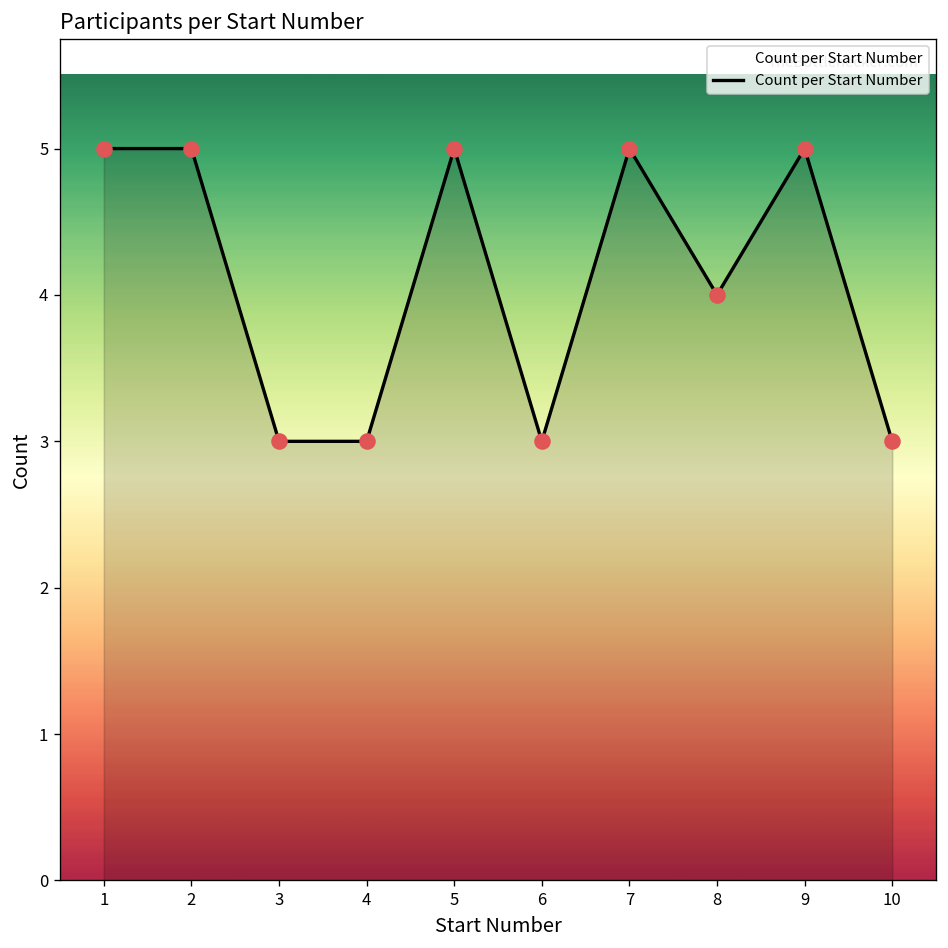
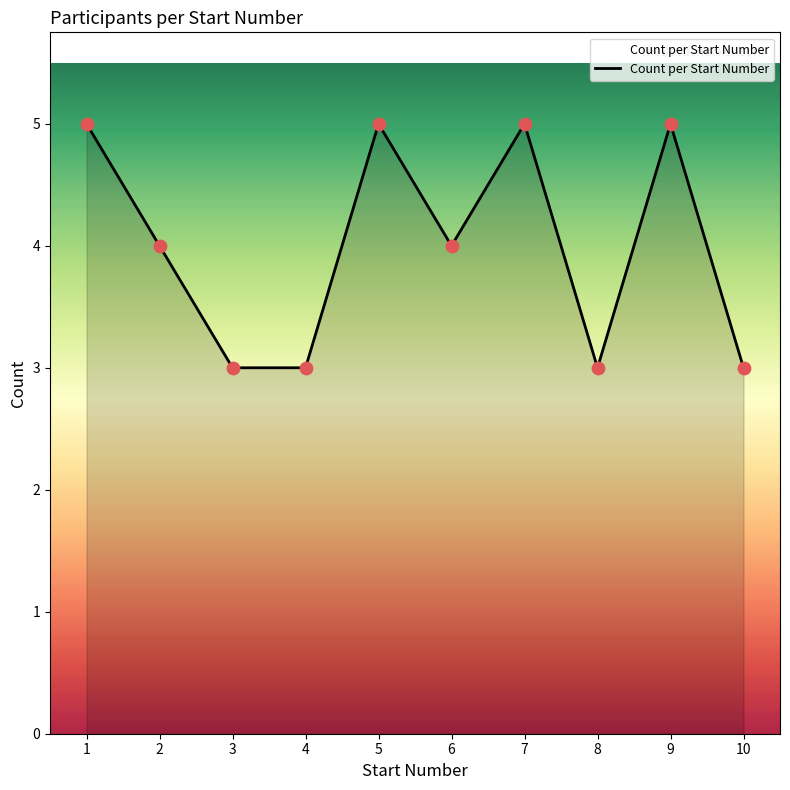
2: 5 -> 4
6: 3 -> 4
8: 4 -> 3
